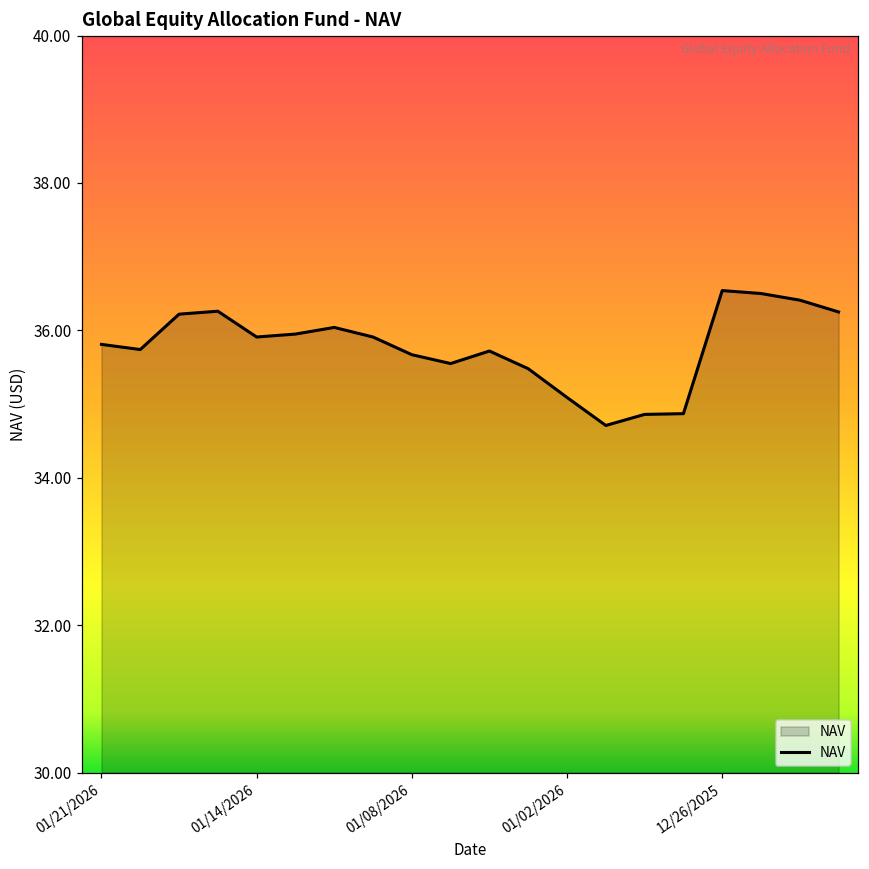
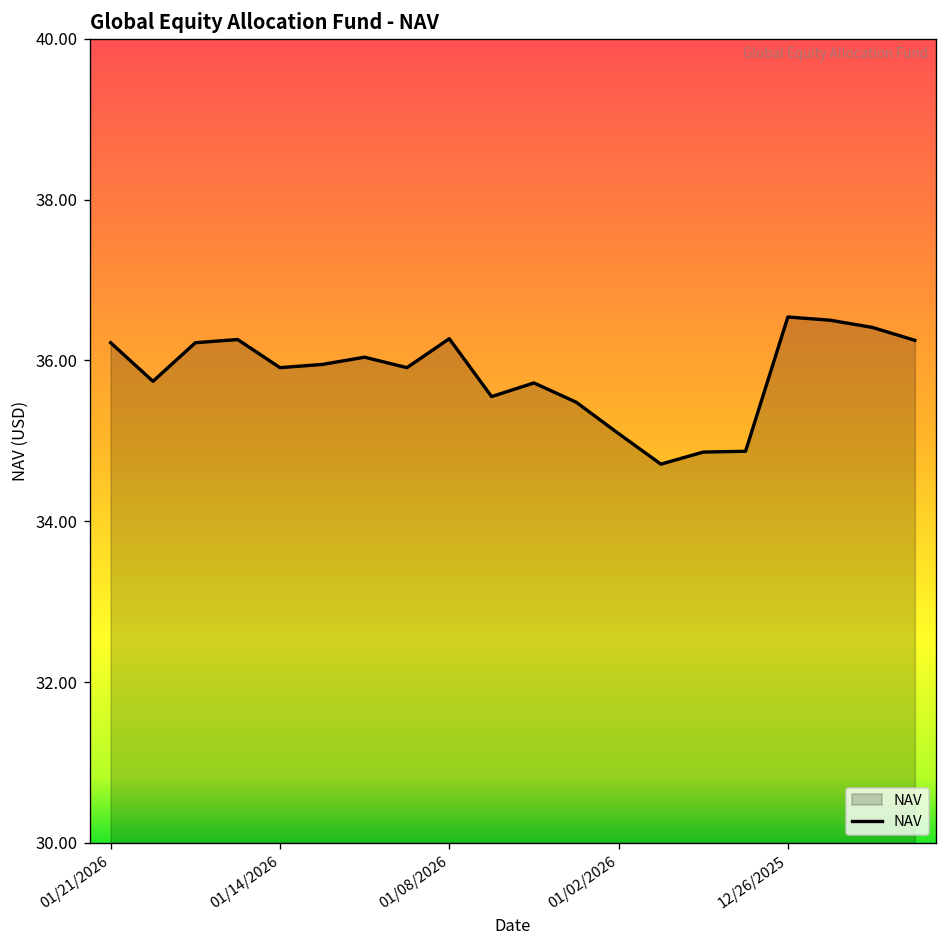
01/21/2026: 35.8 -> 36.2
01/08/2026: 35.7 -> 36.3
